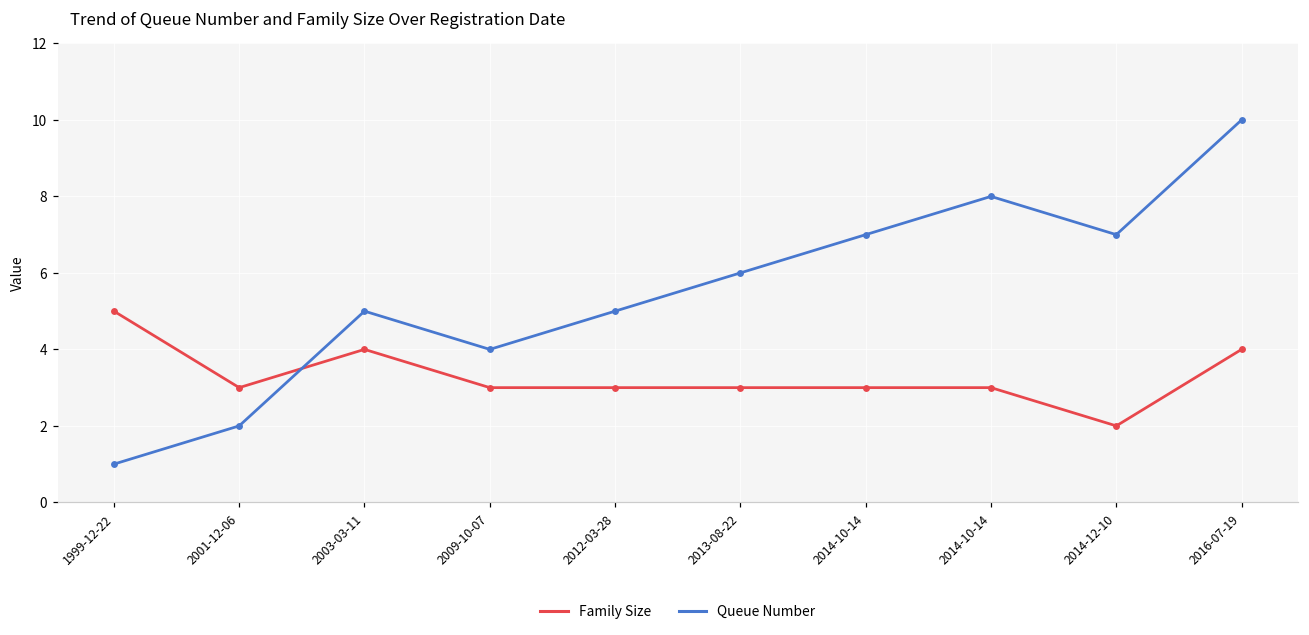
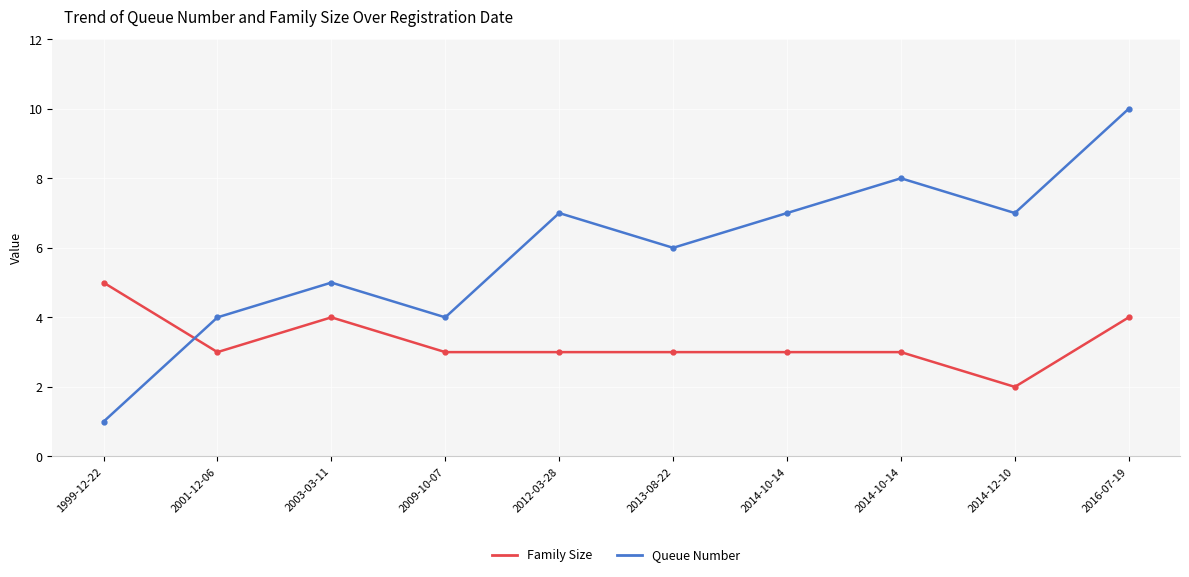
Queue Number, 2001-12-06: 2 -> 4
Queue Number, 2012-03-28: 5 -> 7
